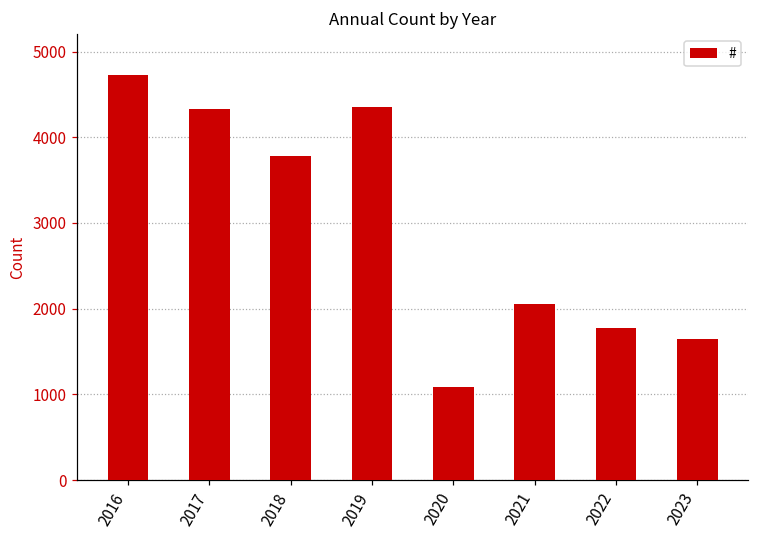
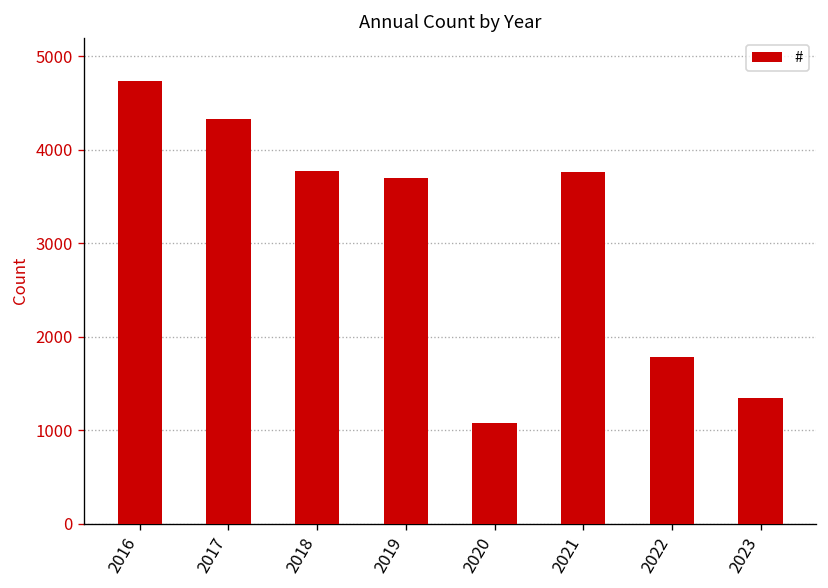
2019: 4400 -> 3700
2021: 2100 -> 3800
2023: 1600 -> 1300
